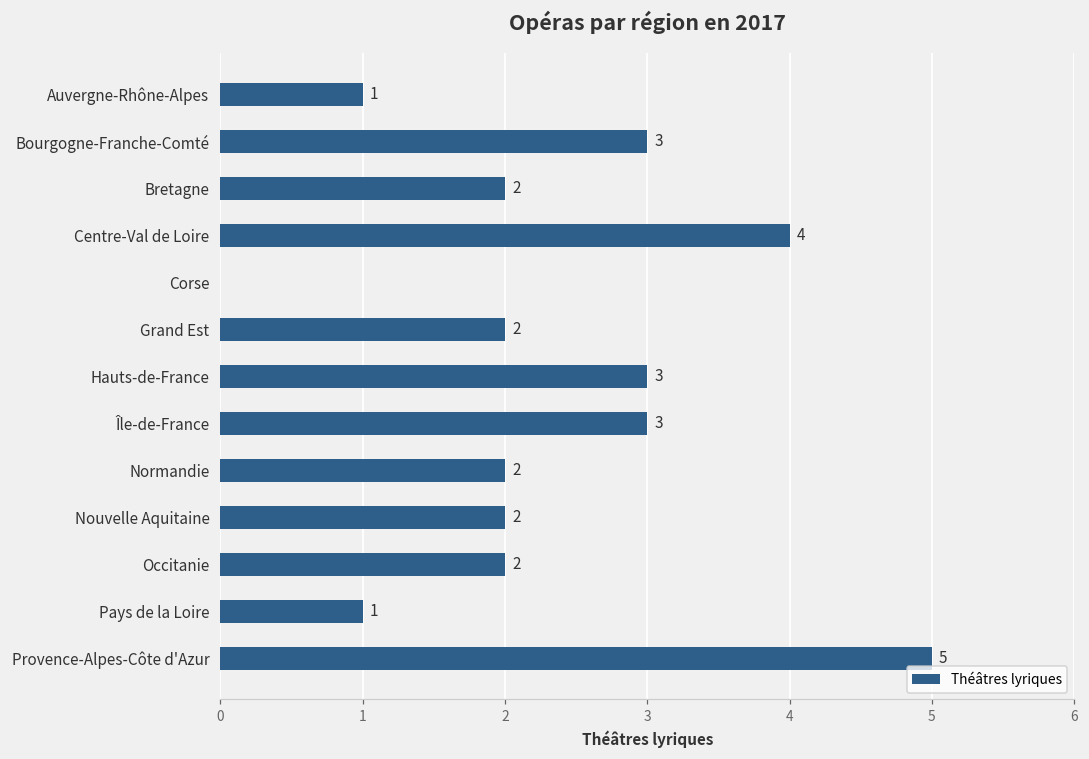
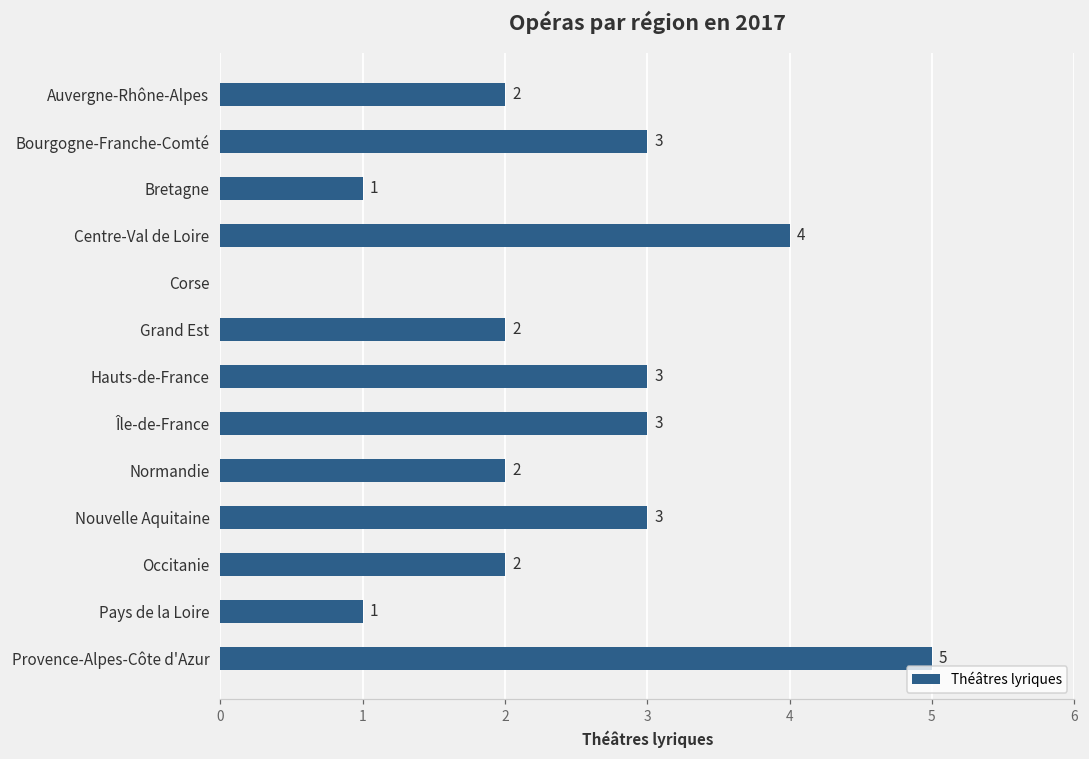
Auvergne-Rhône-Alpes: 1 -> 2
Bretagne: 2 -> 1
Nouvelle Aquitaine: 2 -> 3
